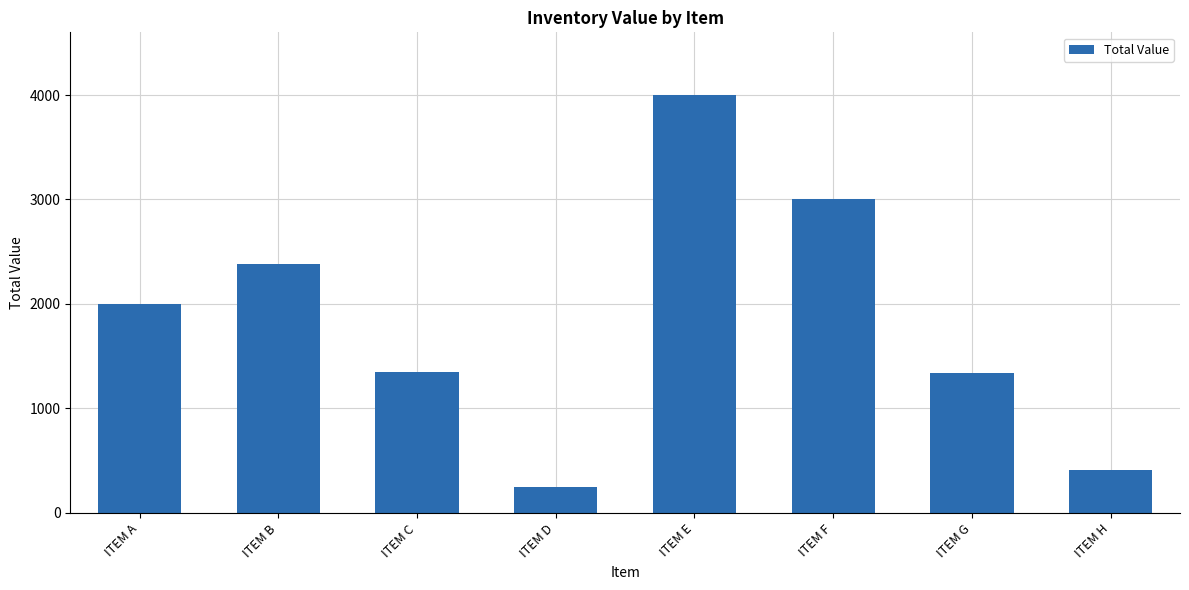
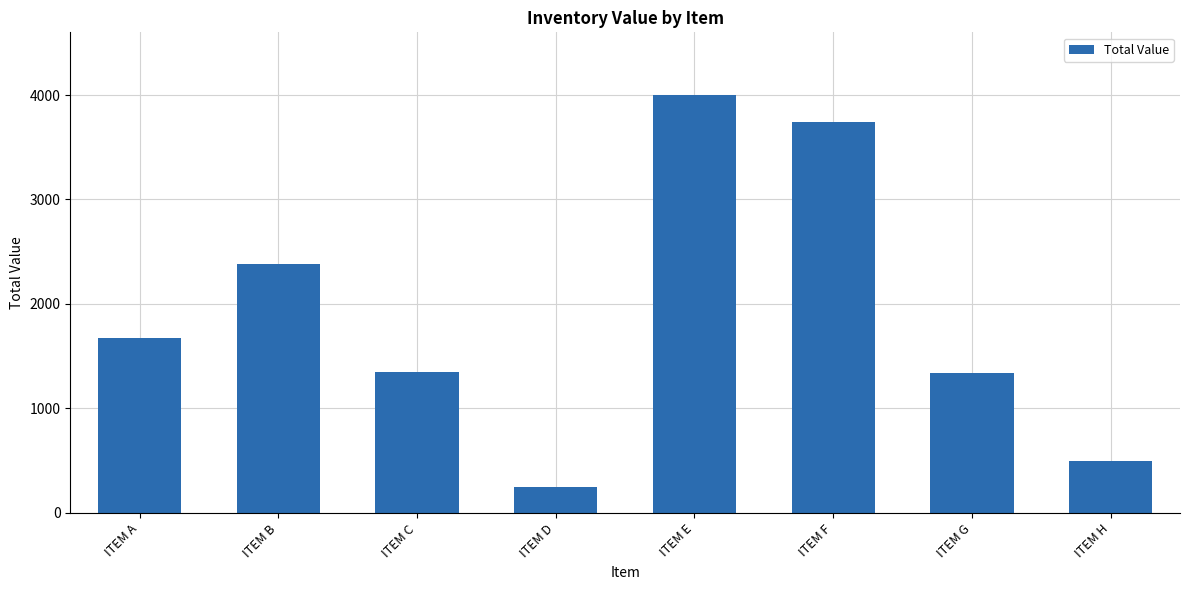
ITEM A: 2000 -> 1670
ITEM F: 3000 -> 3740
ITEM H: 420 -> 500
